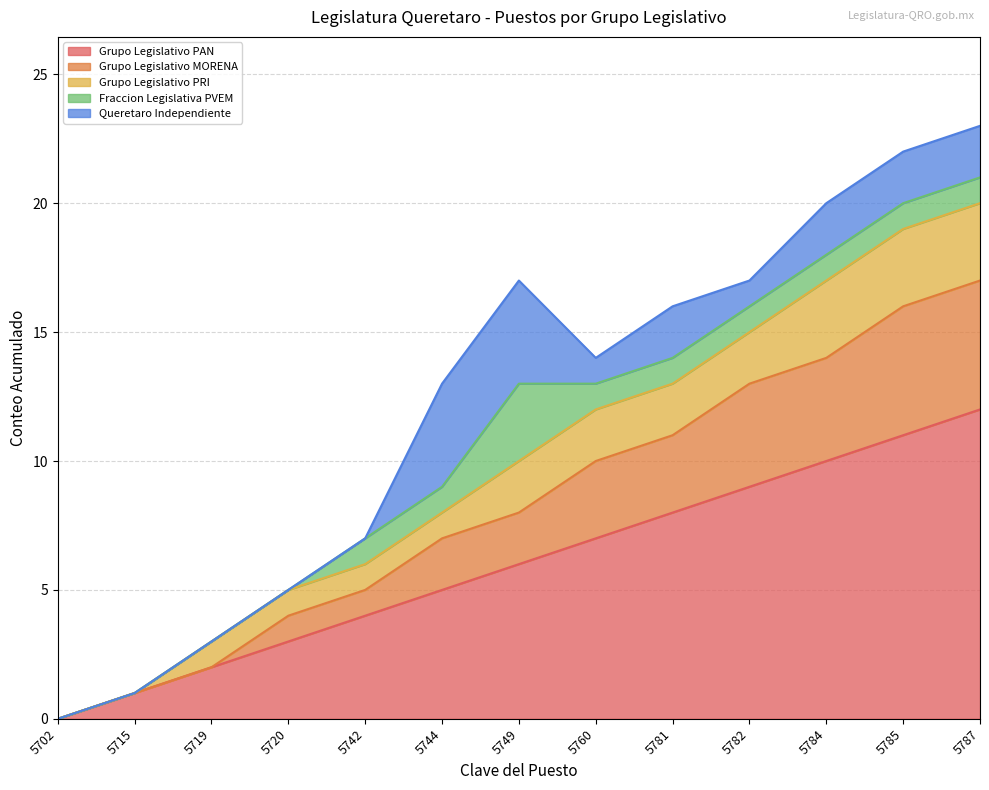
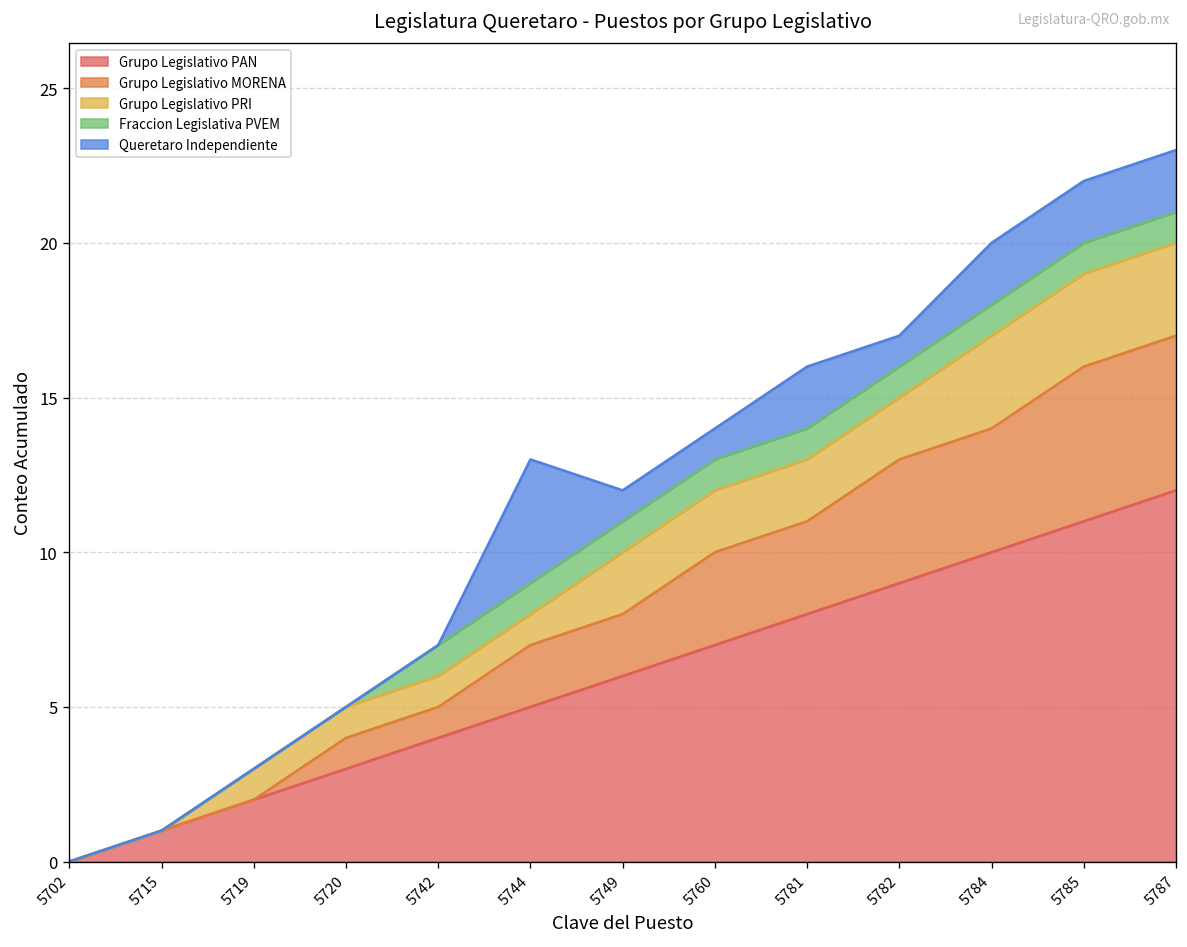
Fraccion Legislativa PVEM, 5749: 3 -> 1
Queretaro Independiente, 5749: 4 -> 1
